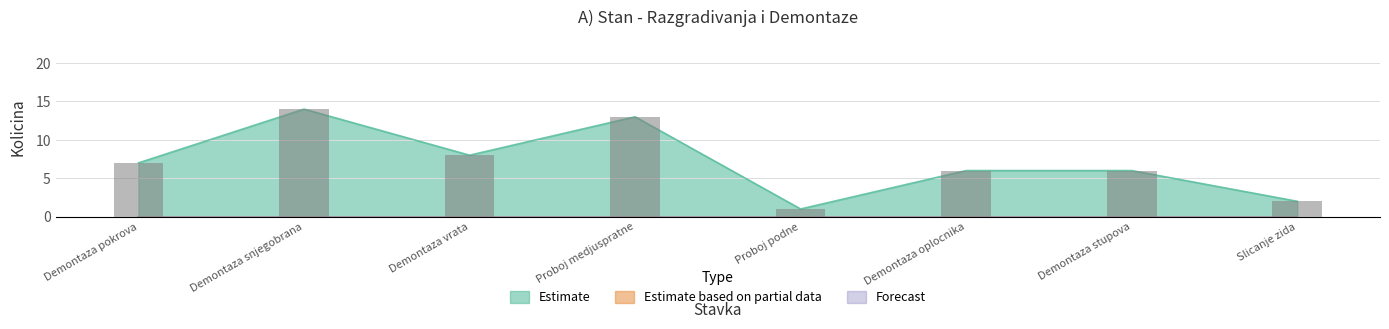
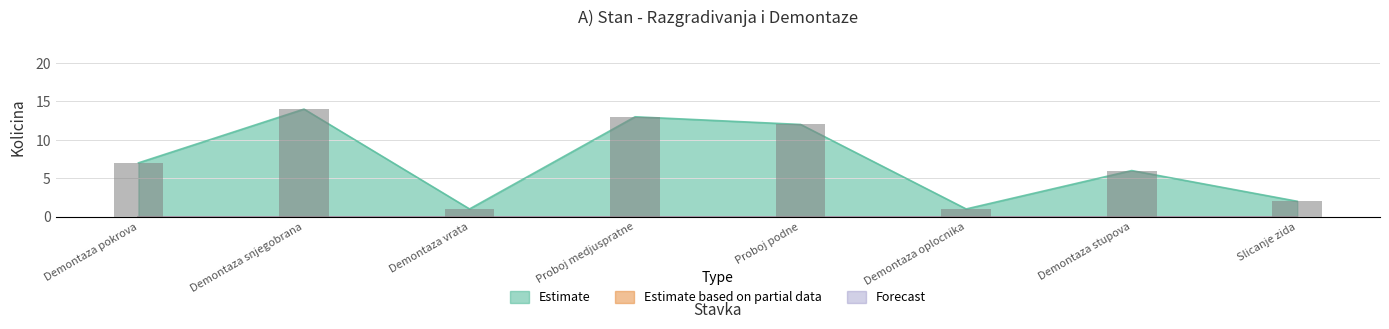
Estimate, Demontaza vrata: 8 -> 1
Estimate, Proboj podne: 1 -> 12
Estimate, Demontaza oplocnika: 6 -> 1
